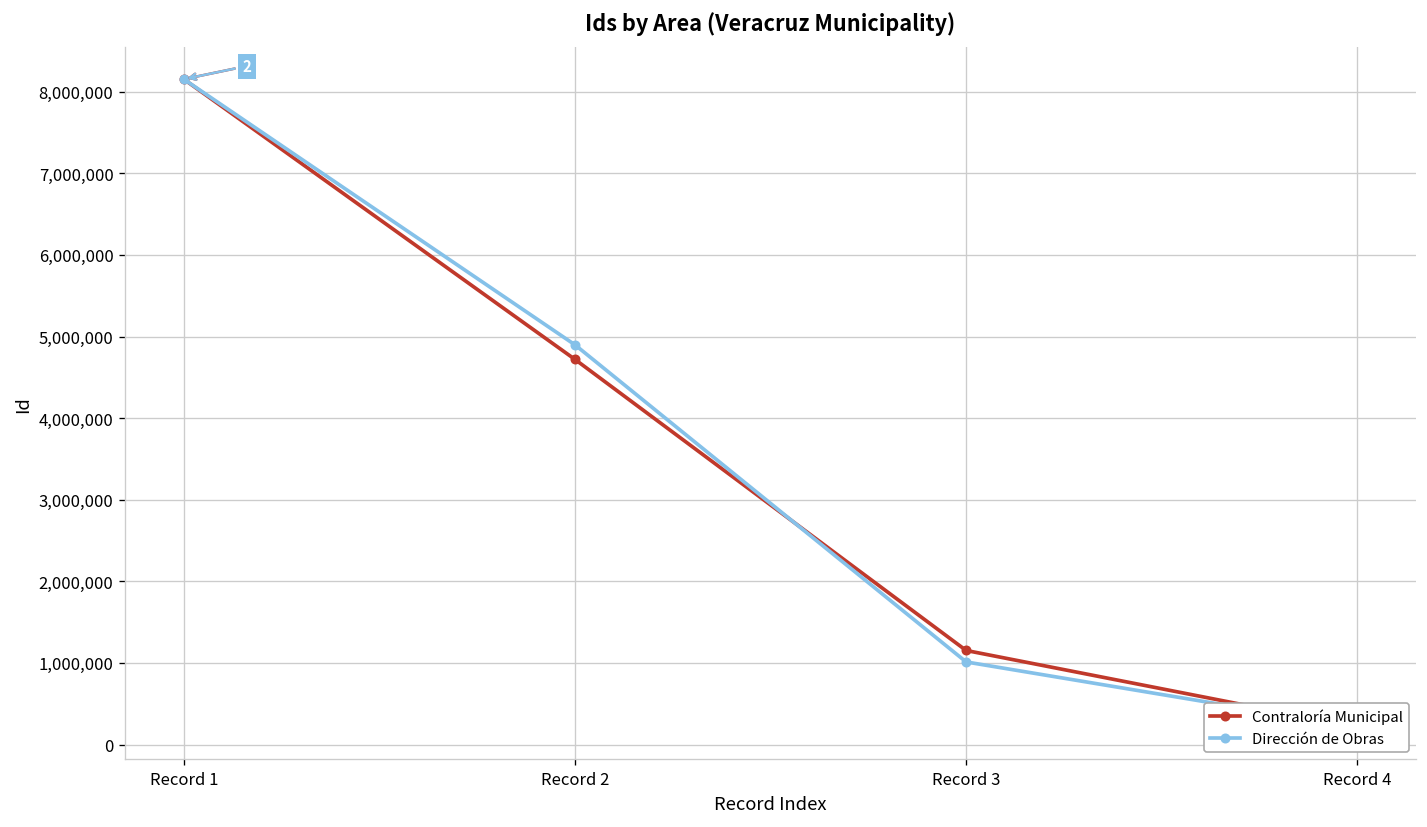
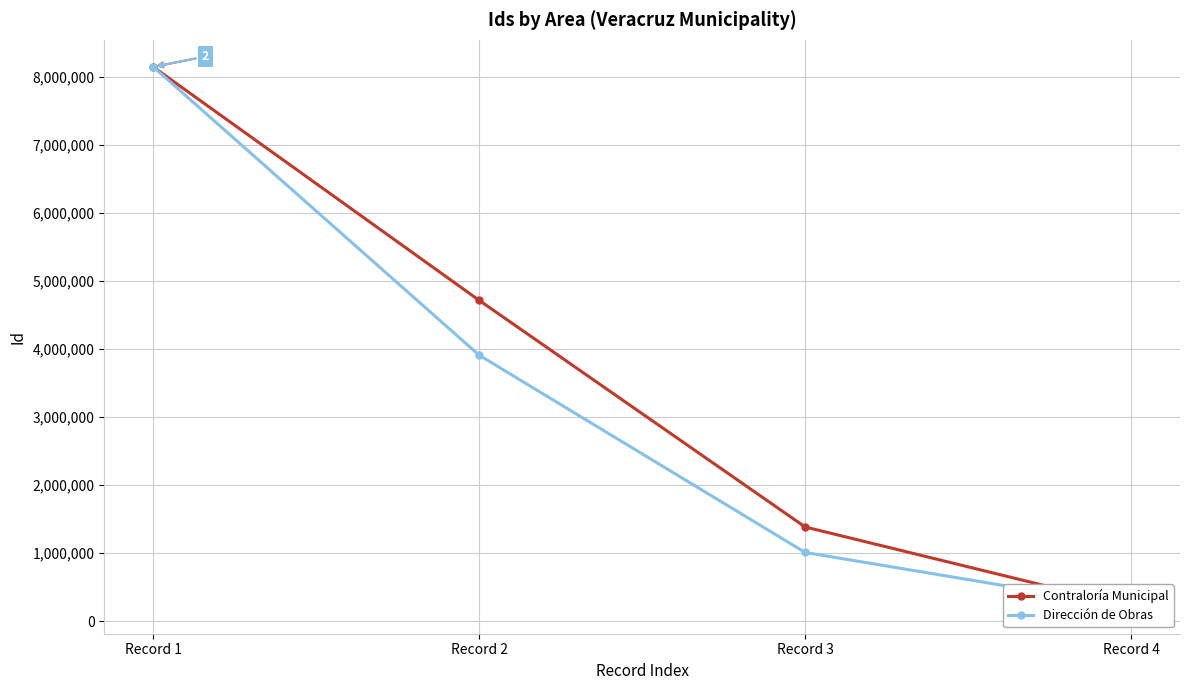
Dirección de Obras, Record 2: 4,900,000 -> 3,900,000
Contraloría Municipal, Record 3: 1,200,000 -> 1,400,000
